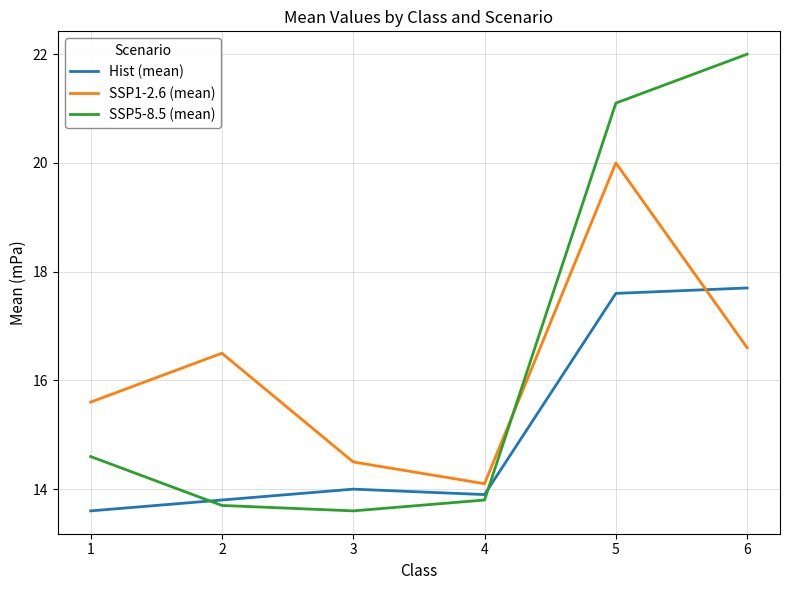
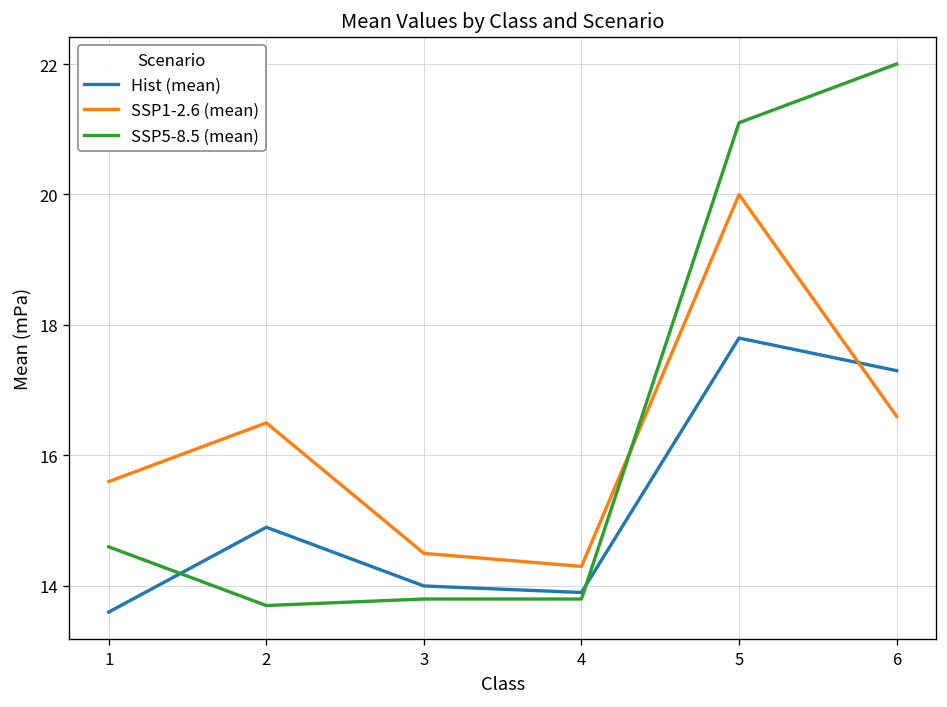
Hist (mean), 2: 13.8 -> 14.9
SSP5-8.5 (mean), 3: 13.6 -> 13.8
SSP1-2.6 (mean), 4: 14.1 -> 14.3
Hist (mean), 5: 17.6 -> 17.8
Hist (mean), 6: 17.7 -> 17.3
